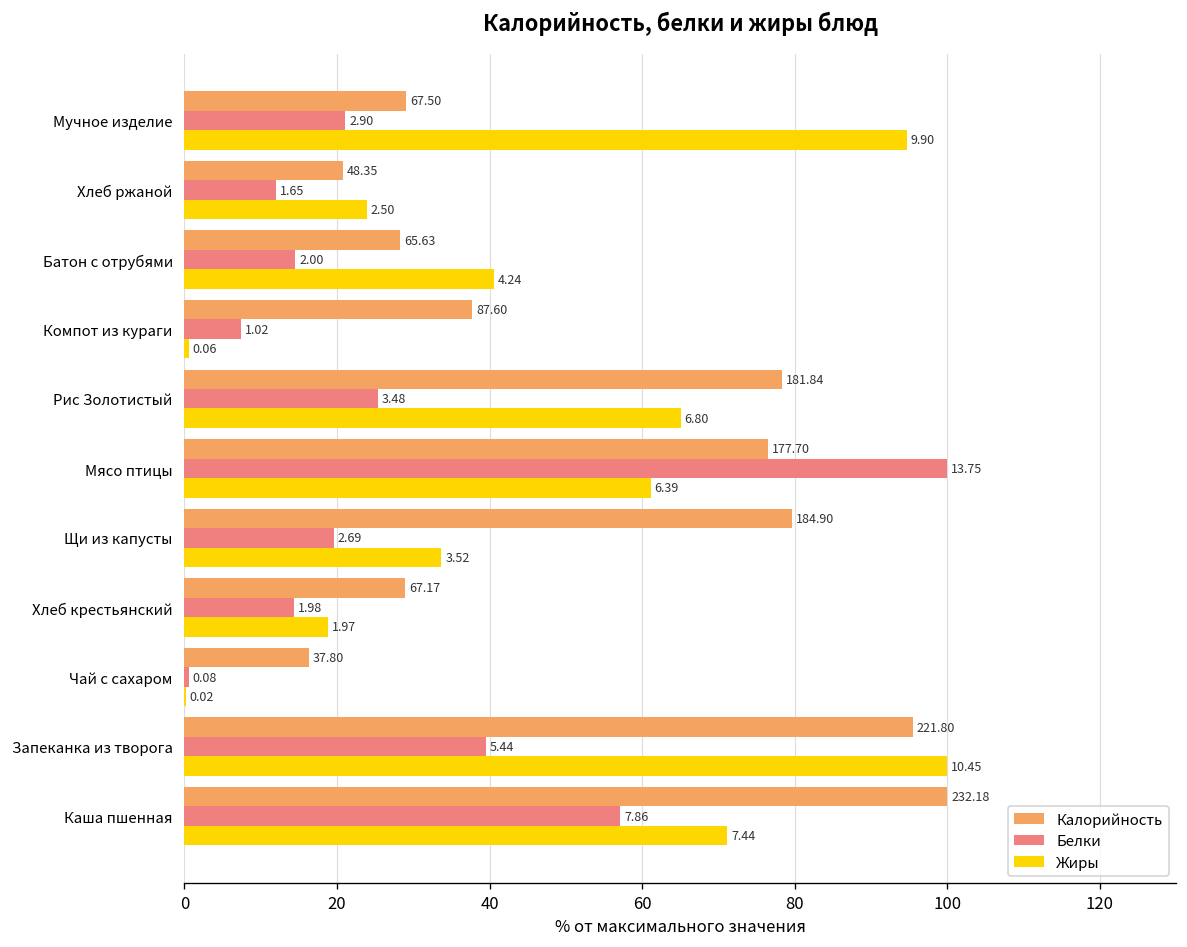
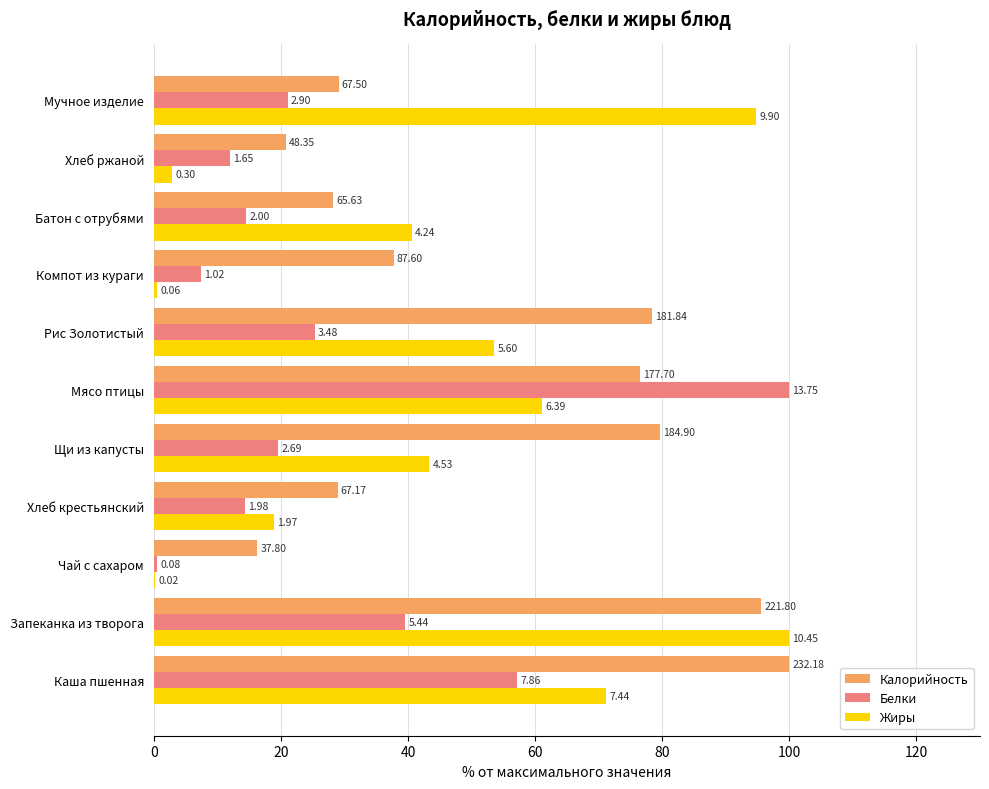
Жиры, Хлеб ржаной: 2.50 -> 0.30
Жиры, Рис Золотистый: 6.80 -> 5.60
Жиры, Щи из капусты: 3.52 -> 4.53
